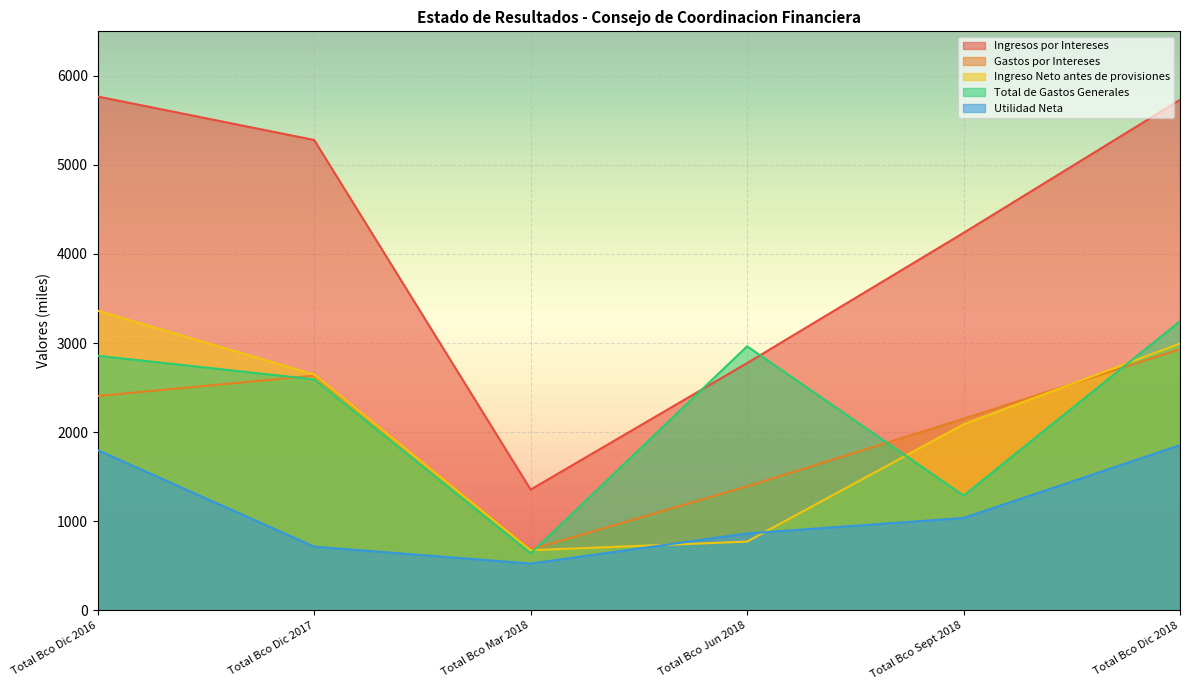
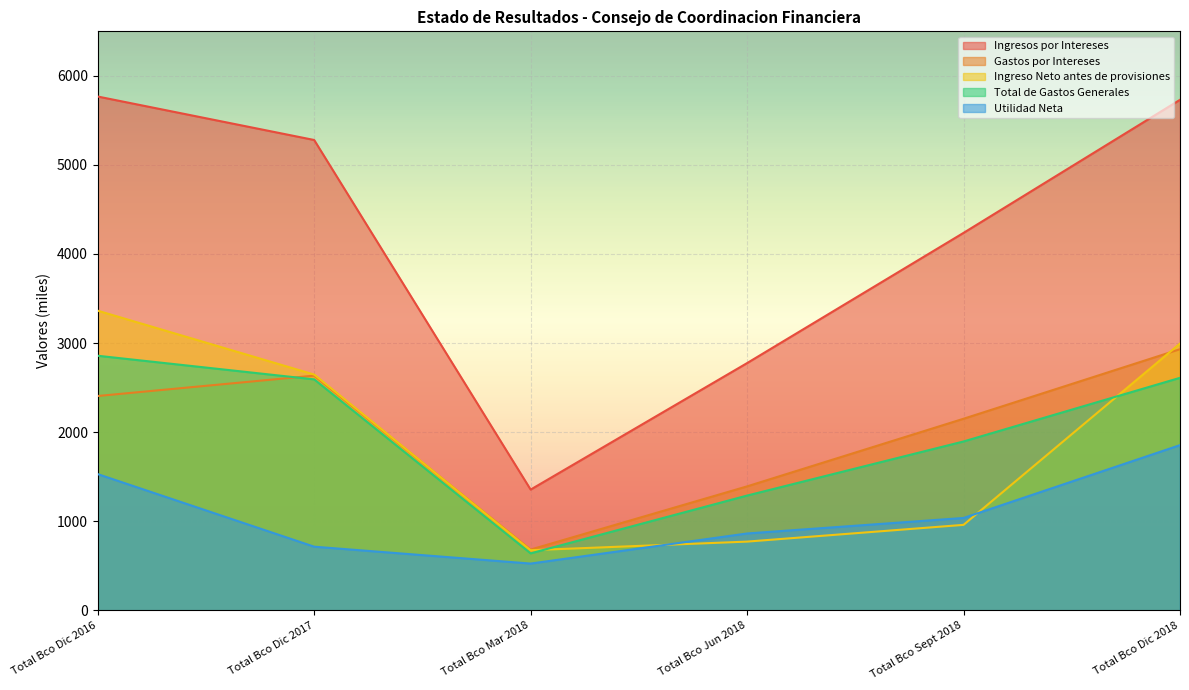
Utilidad Neta, Total Bco Dic 2016: 1800 -> 1500
Total de Gastos Generales, Total Bco Jun 2018: 3000 -> 1300
Ingreso Neto antes de provisiones, Total Bco Sept 2018: 2100 -> 1000
Total de Gastos Generales, Total Bco Sept 2018: 1300 -> 1900
Total de Gastos Generales, Total Bco Dic 2018: 3200 -> 2600
